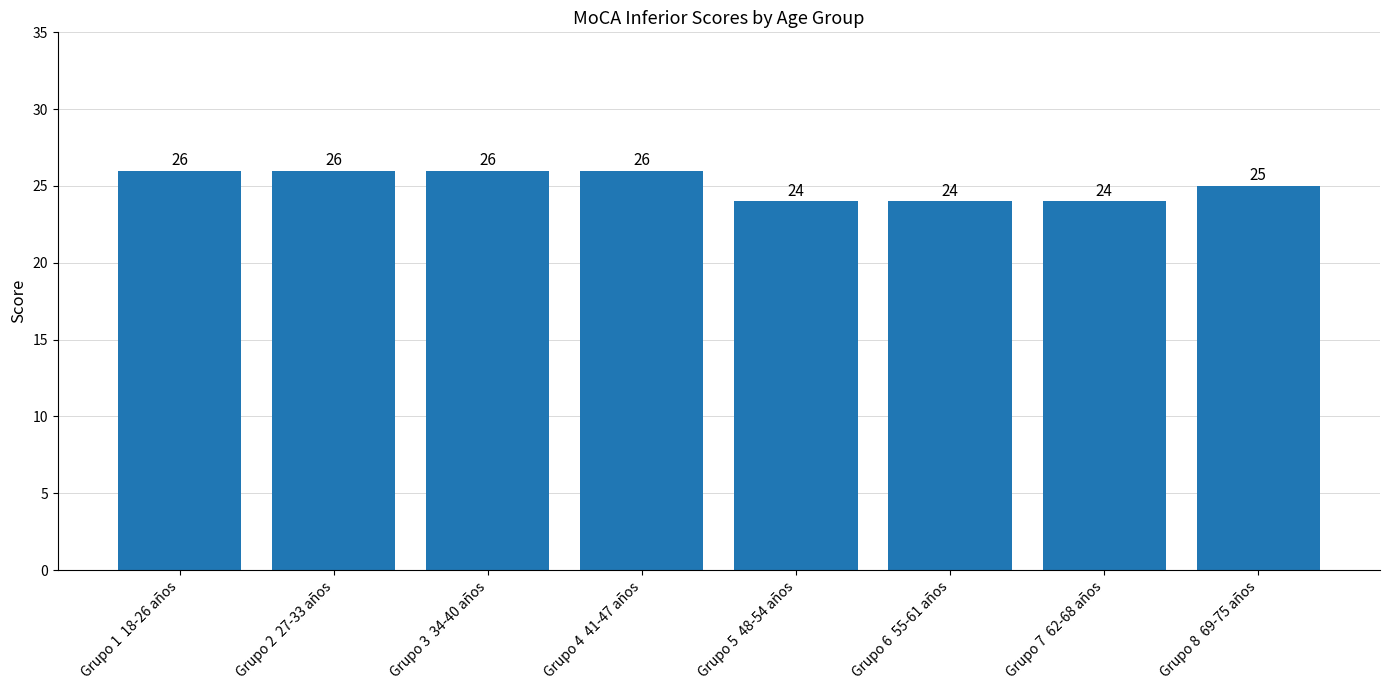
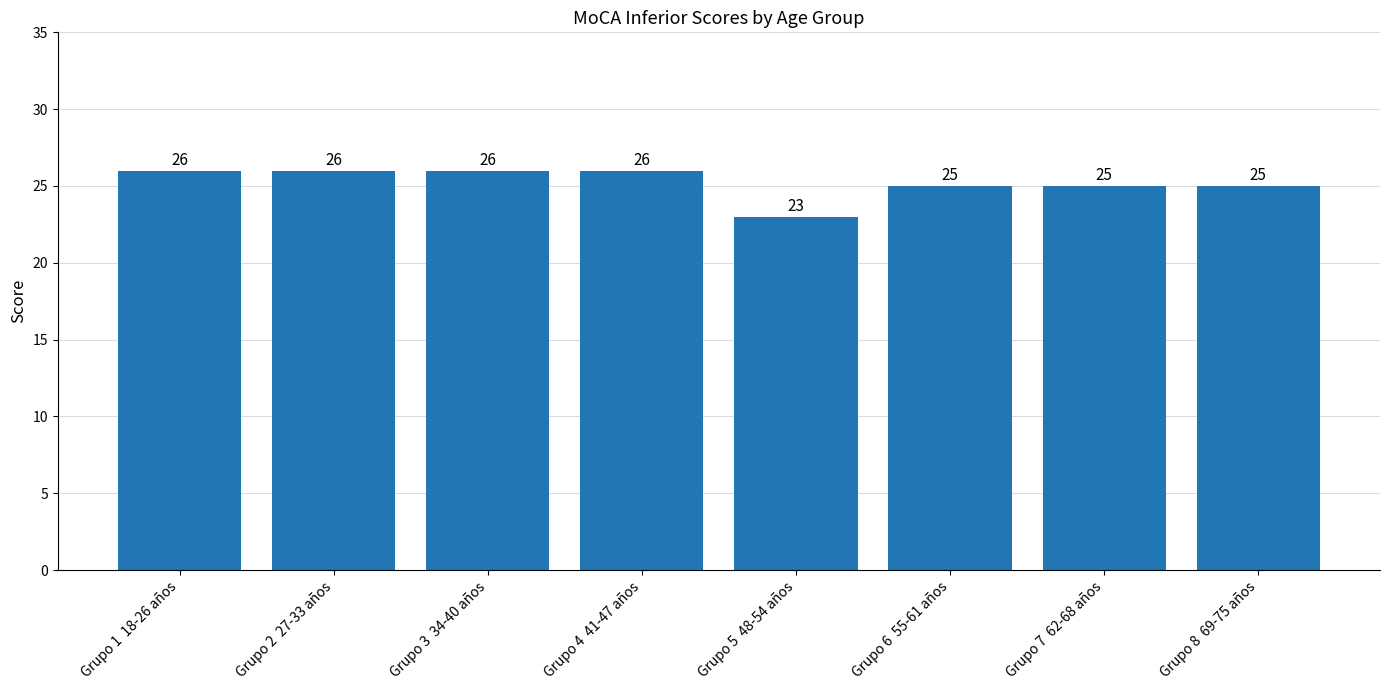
Grupo 5 48-54 años: 24 -> 23
Grupo 6 55-61 años: 24 -> 25
Grupo 7 62-68 años: 24 -> 25
